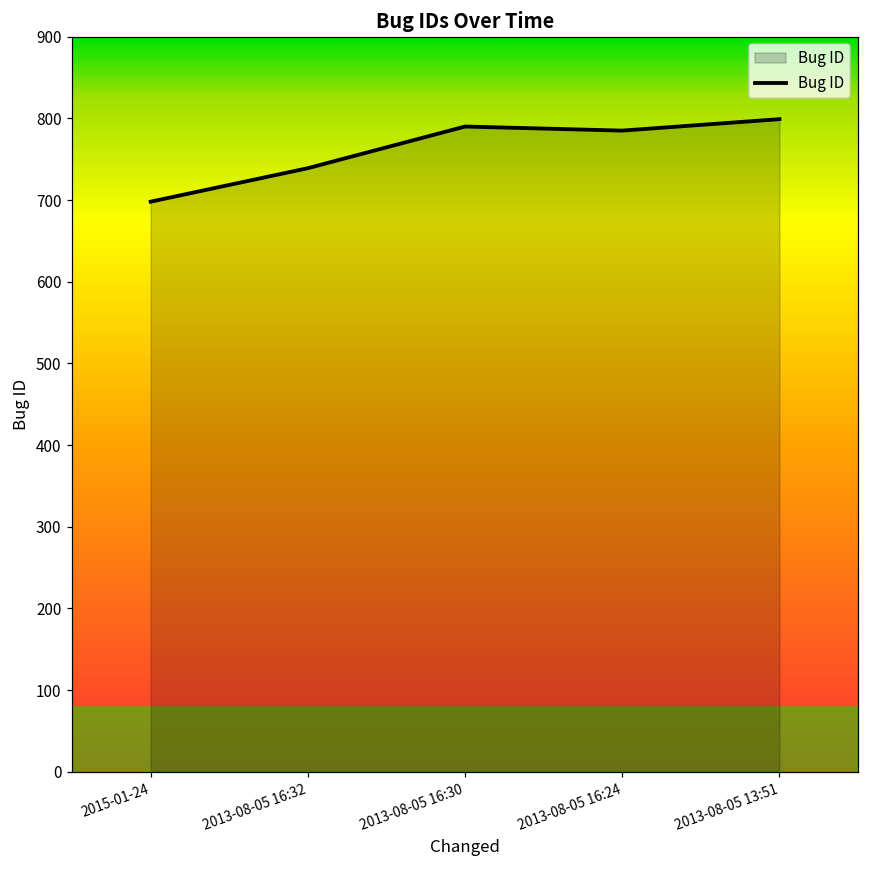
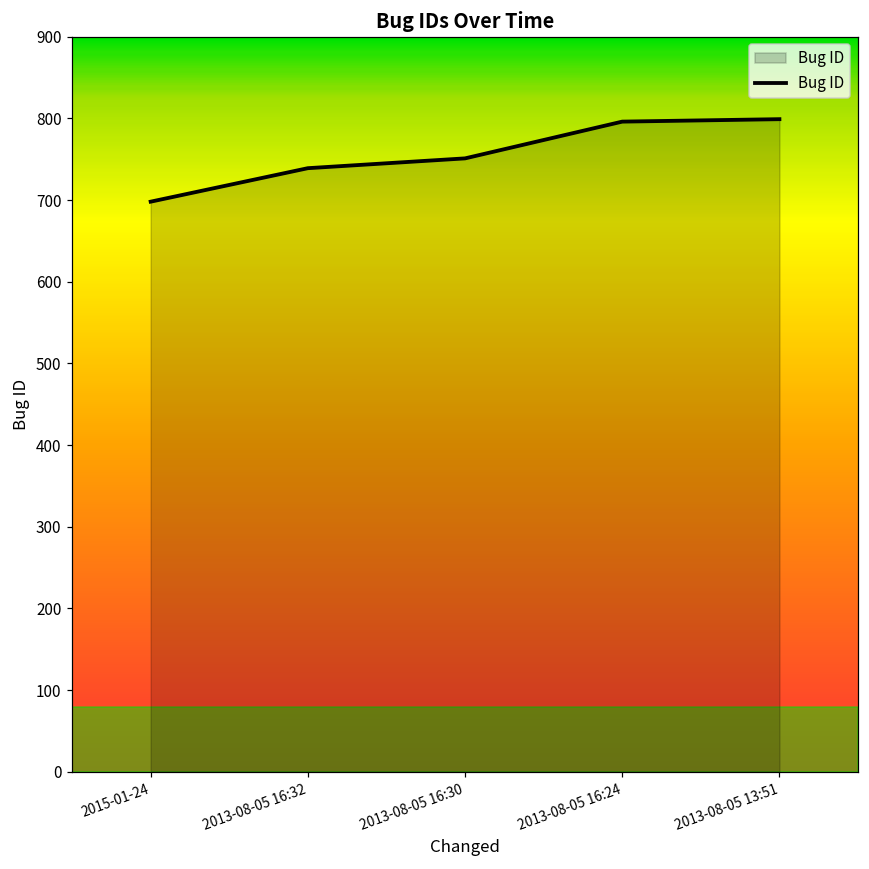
2013-08-05 16:30: 790 -> 750
2013-08-05 16:24: 790 -> 800
